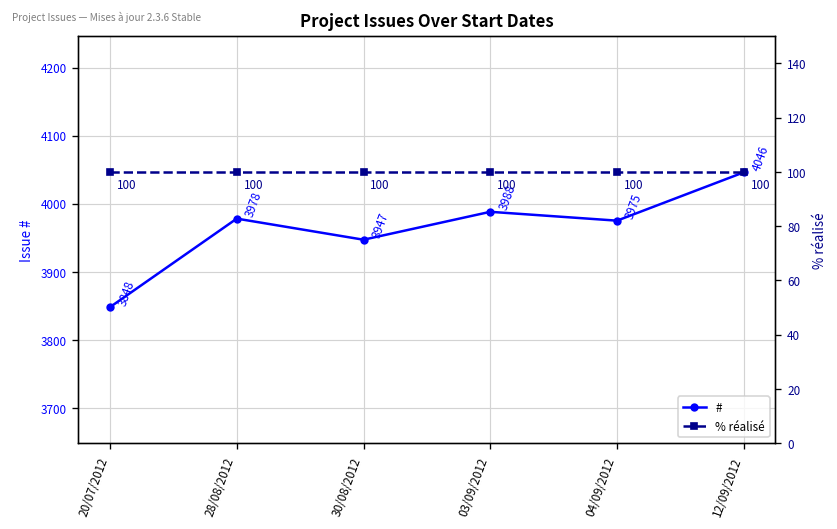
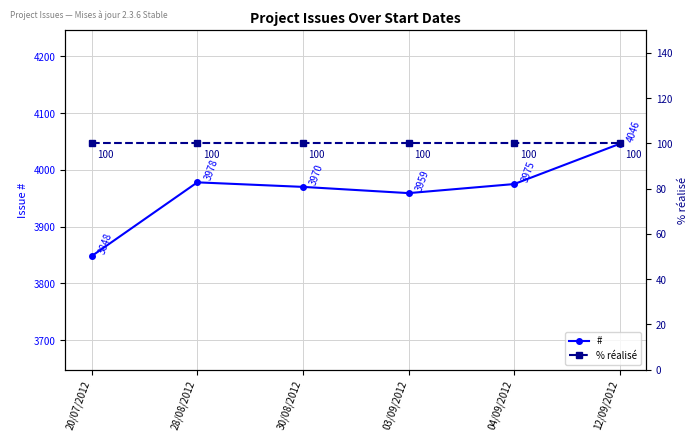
#, 30/08/2012: 3947 -> 3970
#, 03/09/2012: 3988 -> 3959
